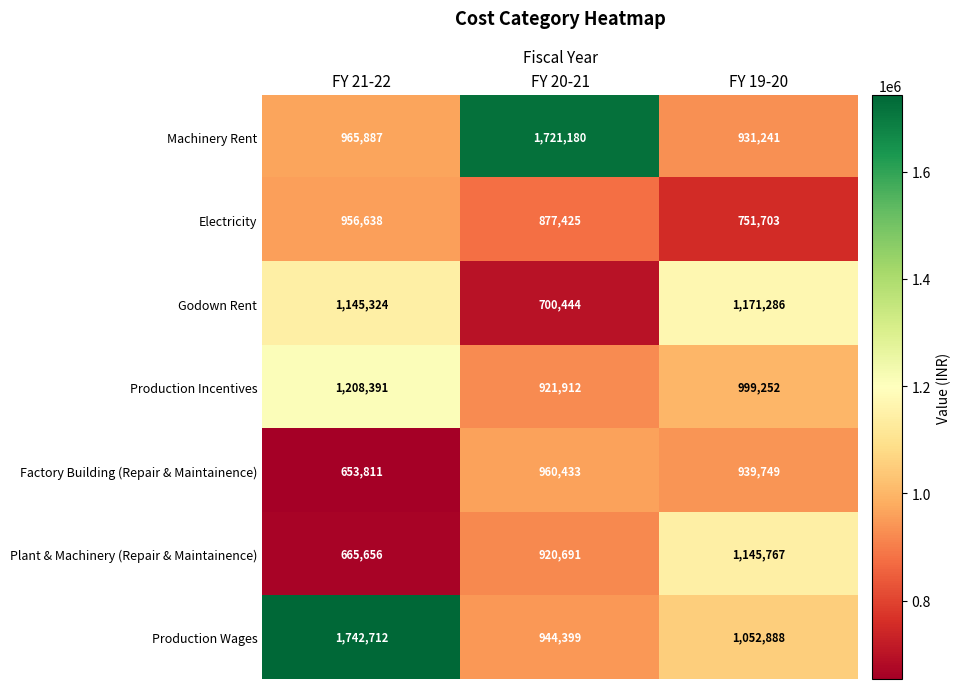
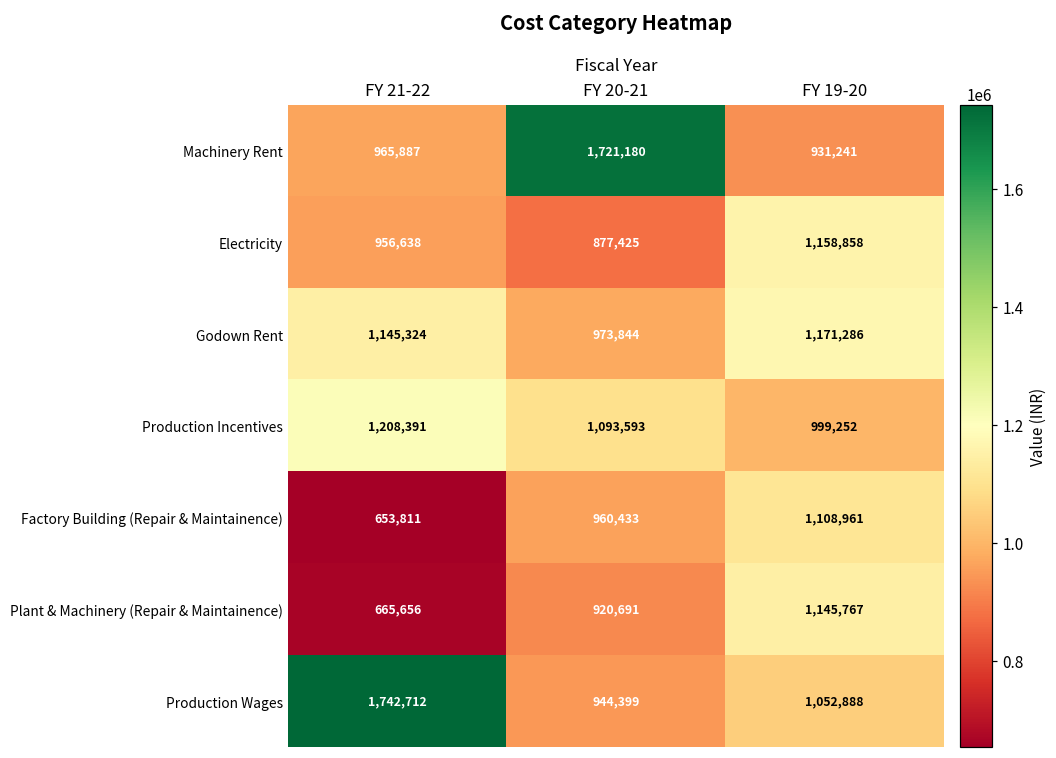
Electricity, FY 19-20: 751,703 -> 1,158,858
Godown Rent, FY 20-21: 700,444 -> 973,844
Production Incentives, FY 20-21: 921,912 -> 1,093,593
Factory Building (Repair & Maintainence), FY 19-20: 939,749 -> 1,108,961
